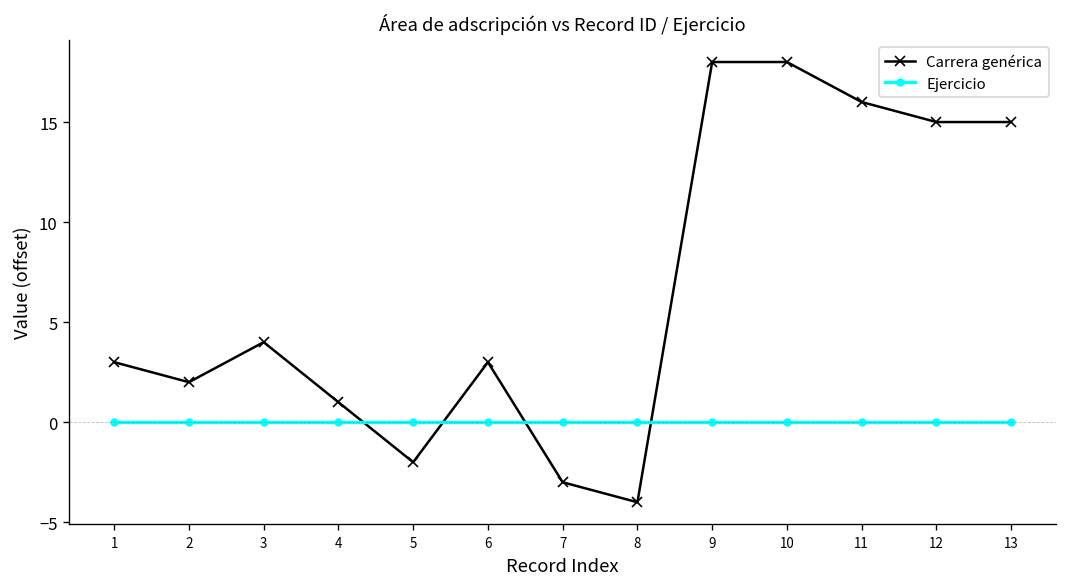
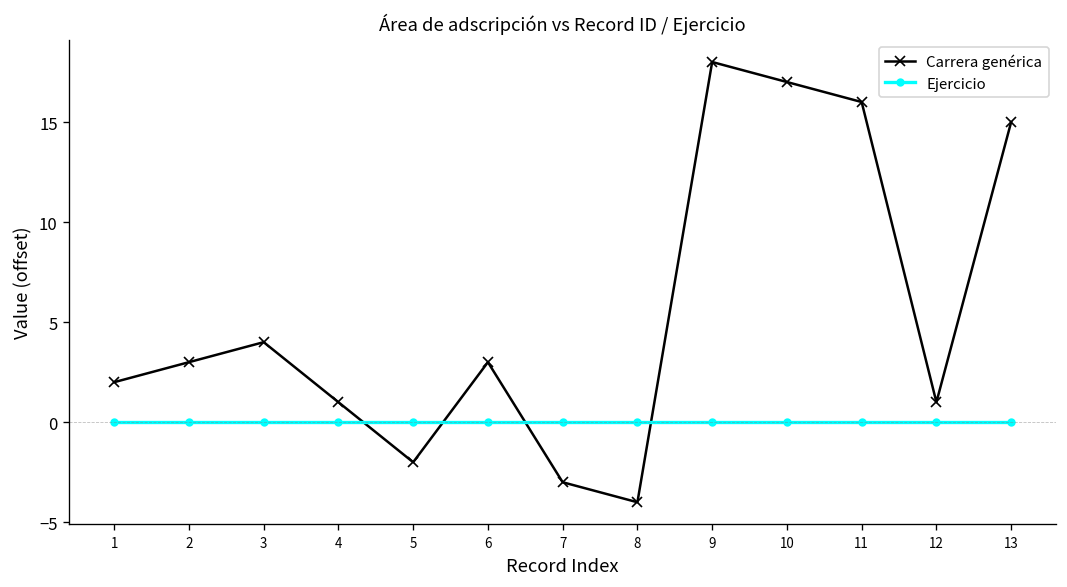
Carrera genérica, 1: 3.0 -> 2.0
Carrera genérica, 2: 2.0 -> 3.0
Carrera genérica, 10: 18.0 -> 17.0
Carrera genérica, 12: 15.0 -> 1.0
